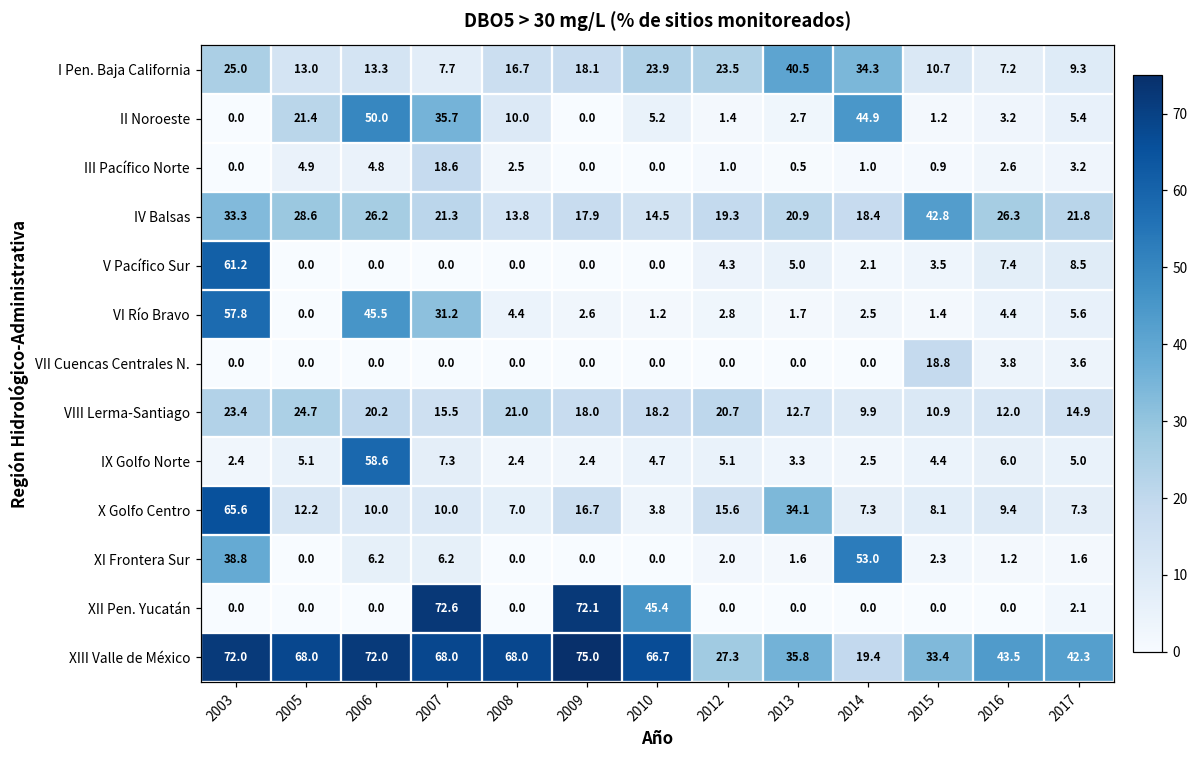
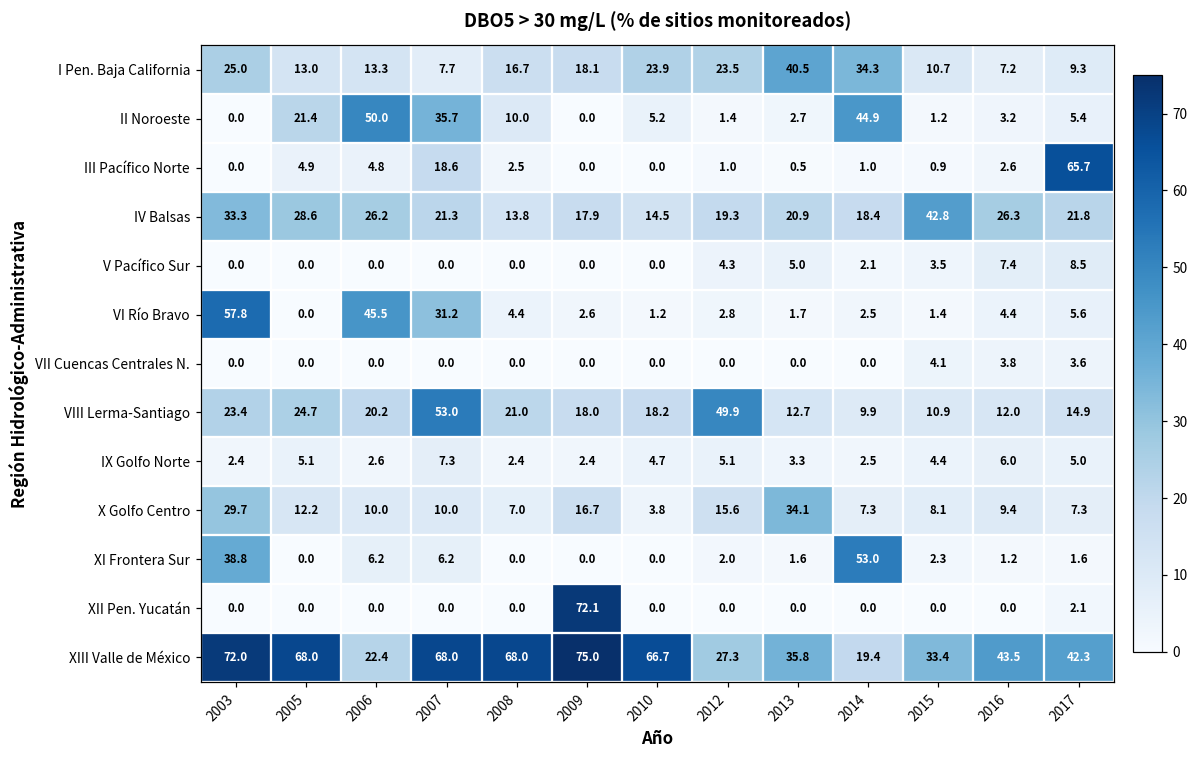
III Pacífico Norte, 2017: 3.2 -> 65.7
V Pacífico Sur, 2003: 61.2 -> 0.0
VII Cuencas Centrales N., 2015: 18.8 -> 4.1
VIII Lerma-Santiago, 2007: 15.5 -> 53.0
VIII Lerma-Santiago, 2012: 20.7 -> 49.9
IX Golfo Norte, 2006: 58.6 -> 2.6
X Golfo Centro, 2003: 65.6 -> 29.7
XII Pen. Yucatán, 2007: 72.6 -> 0.0
XII Pen. Yucatán, 2010: 45.4 -> 0.0
XIII Valle de México, 2006: 72.0 -> 22.4
